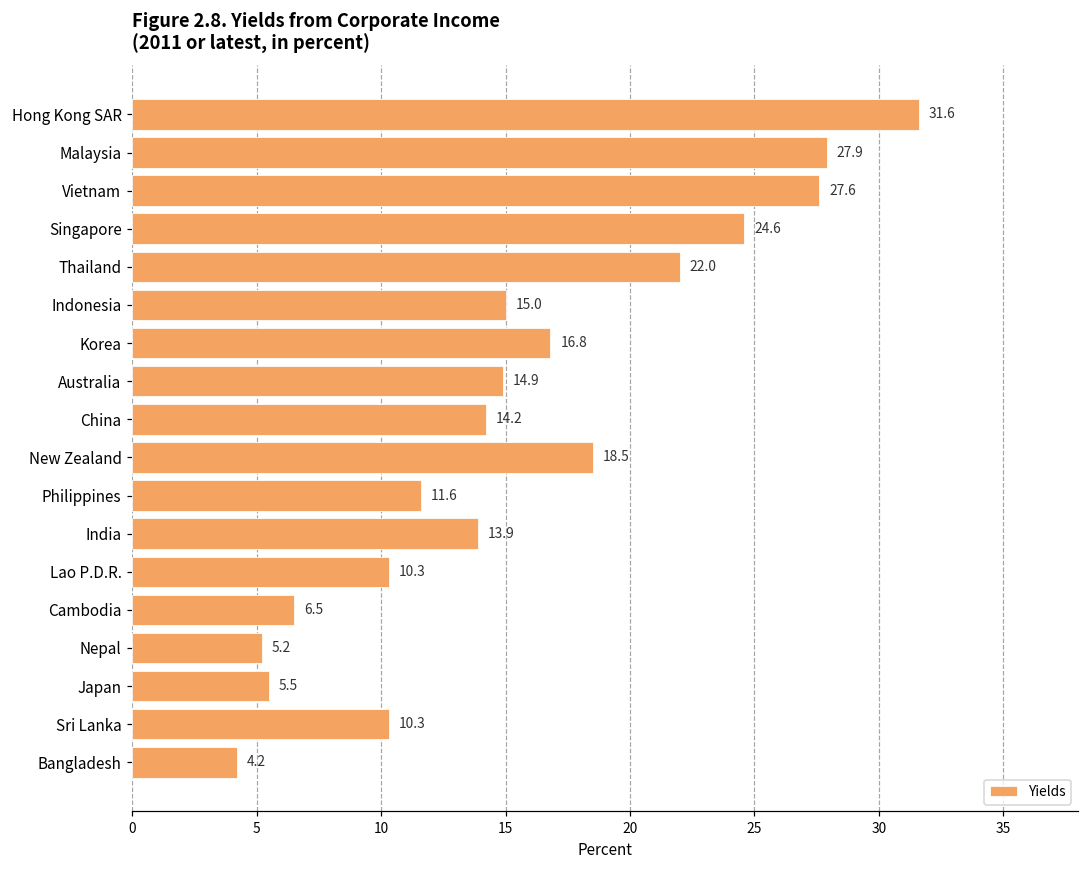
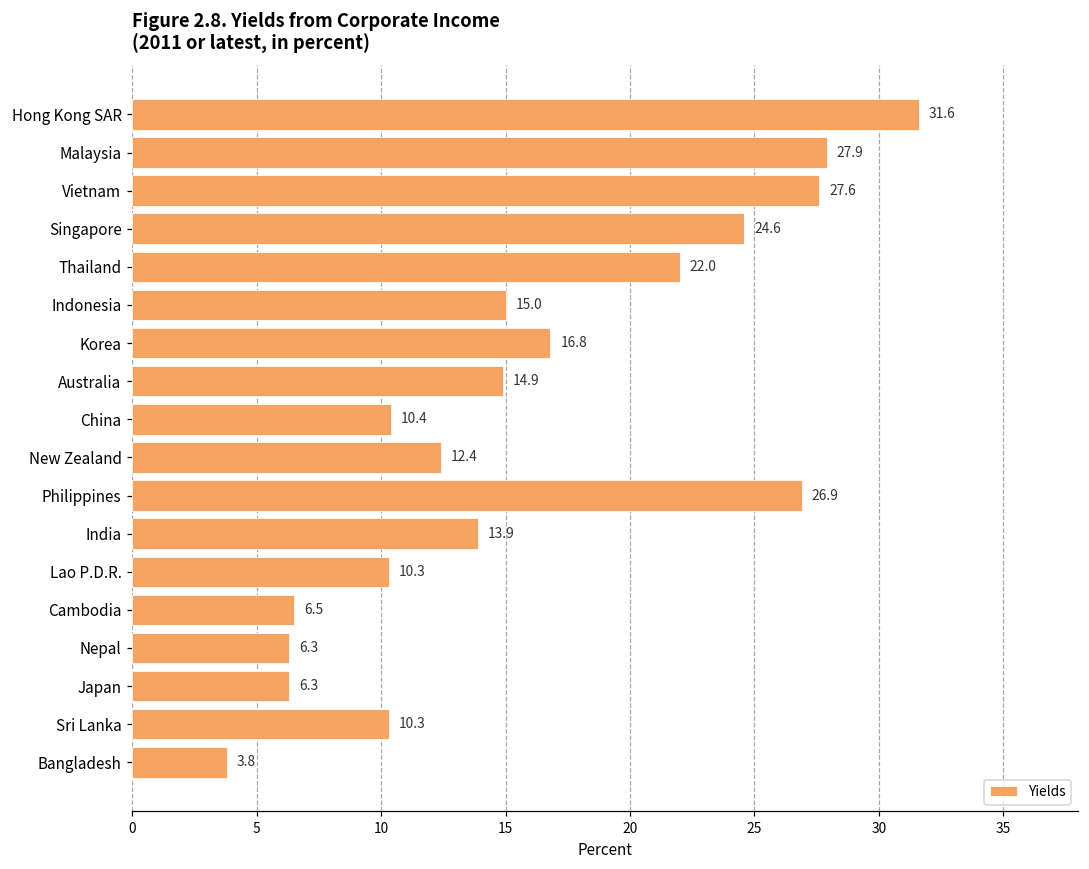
China: 14.2 -> 10.4
New Zealand: 18.5 -> 12.4
Philippines: 11.6 -> 26.9
Nepal: 5.2 -> 6.3
Japan: 5.5 -> 6.3
Bangladesh: 4.2 -> 3.8
